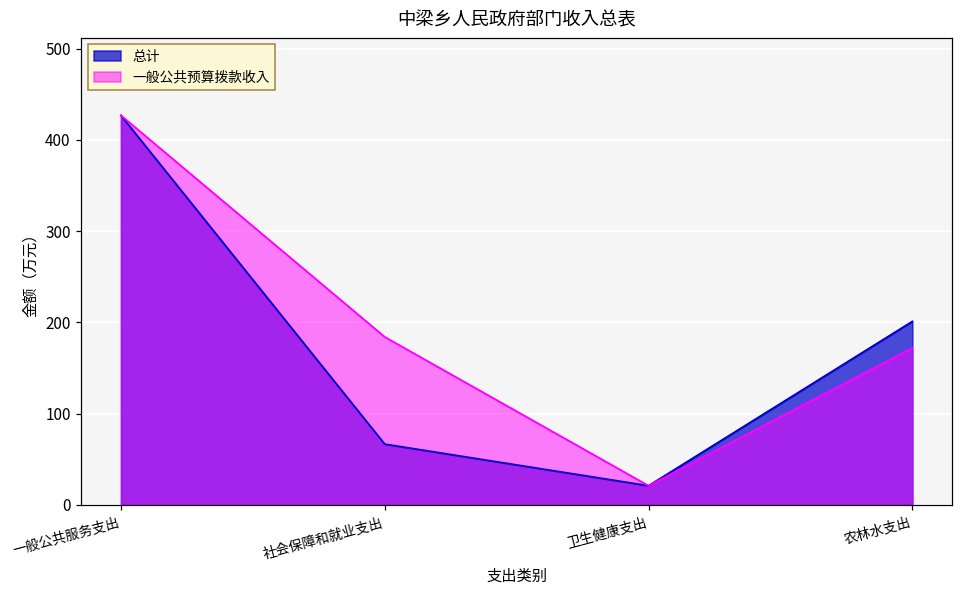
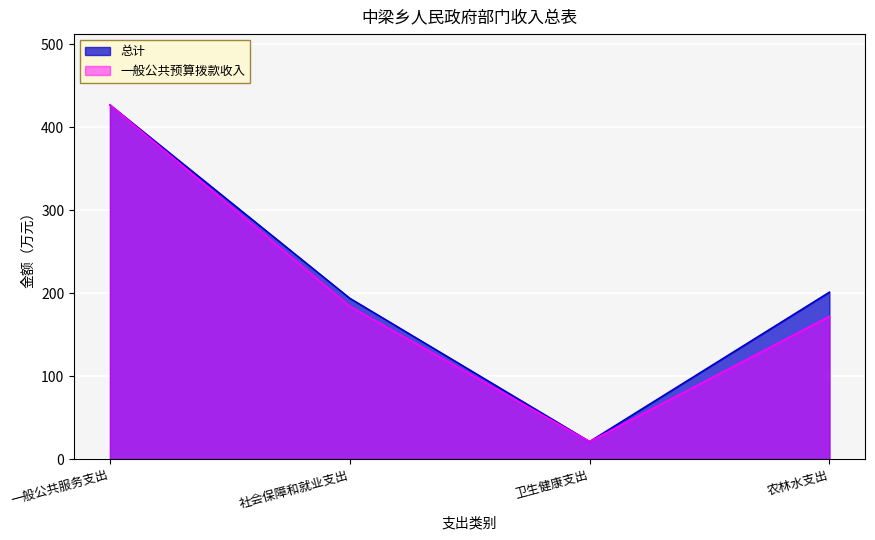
总计, 社会保障和就业支出: 70 -> 190
